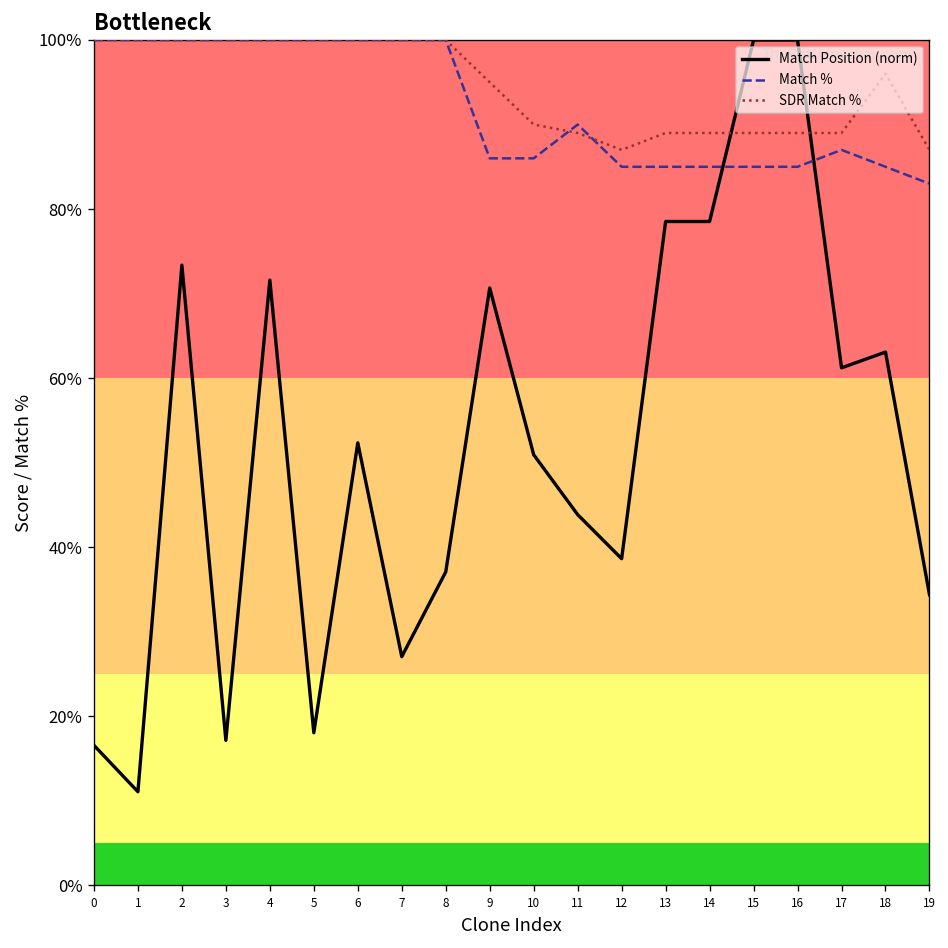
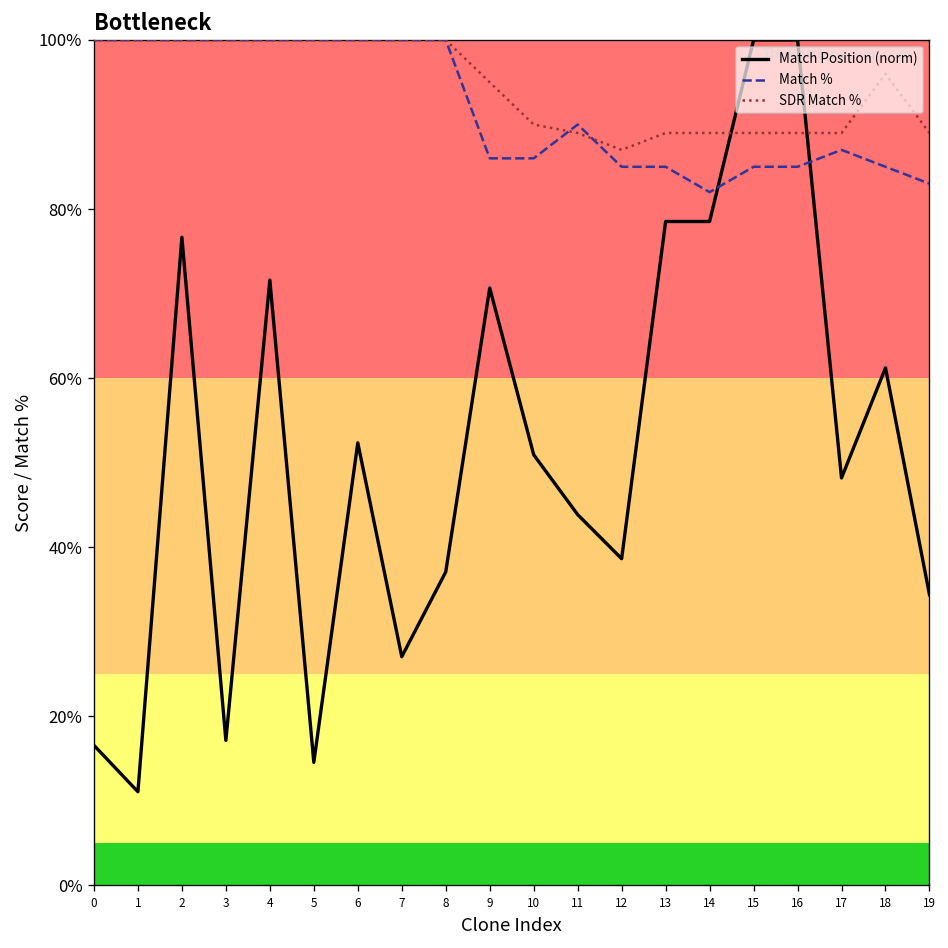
Match Position (norm), 2: 73% -> 77%
Match Position (norm), 5: 18% -> 15%
Match %, 14: 85% -> 82%
Match Position (norm), 17: 61% -> 48%
Match Position (norm), 18: 63% -> 61%
SDR Match %, 19: 87% -> 89%
